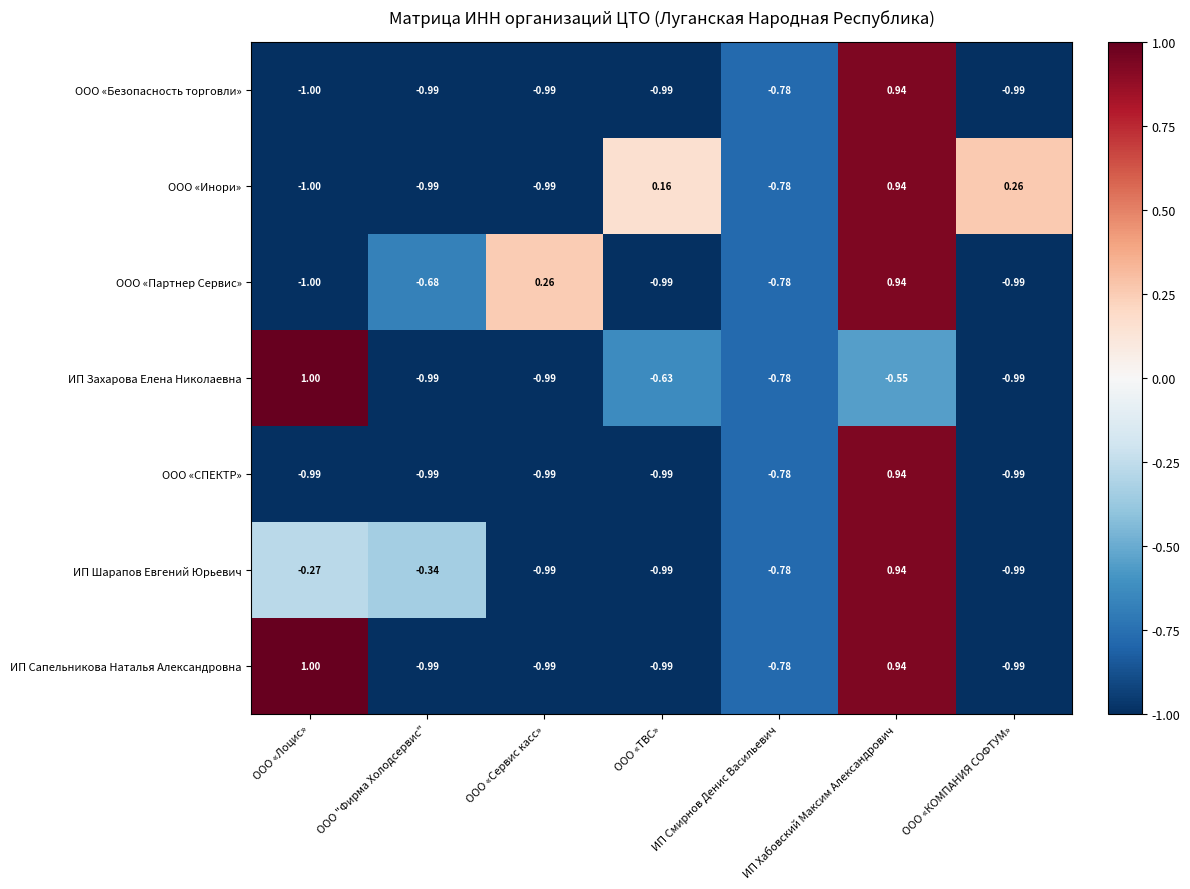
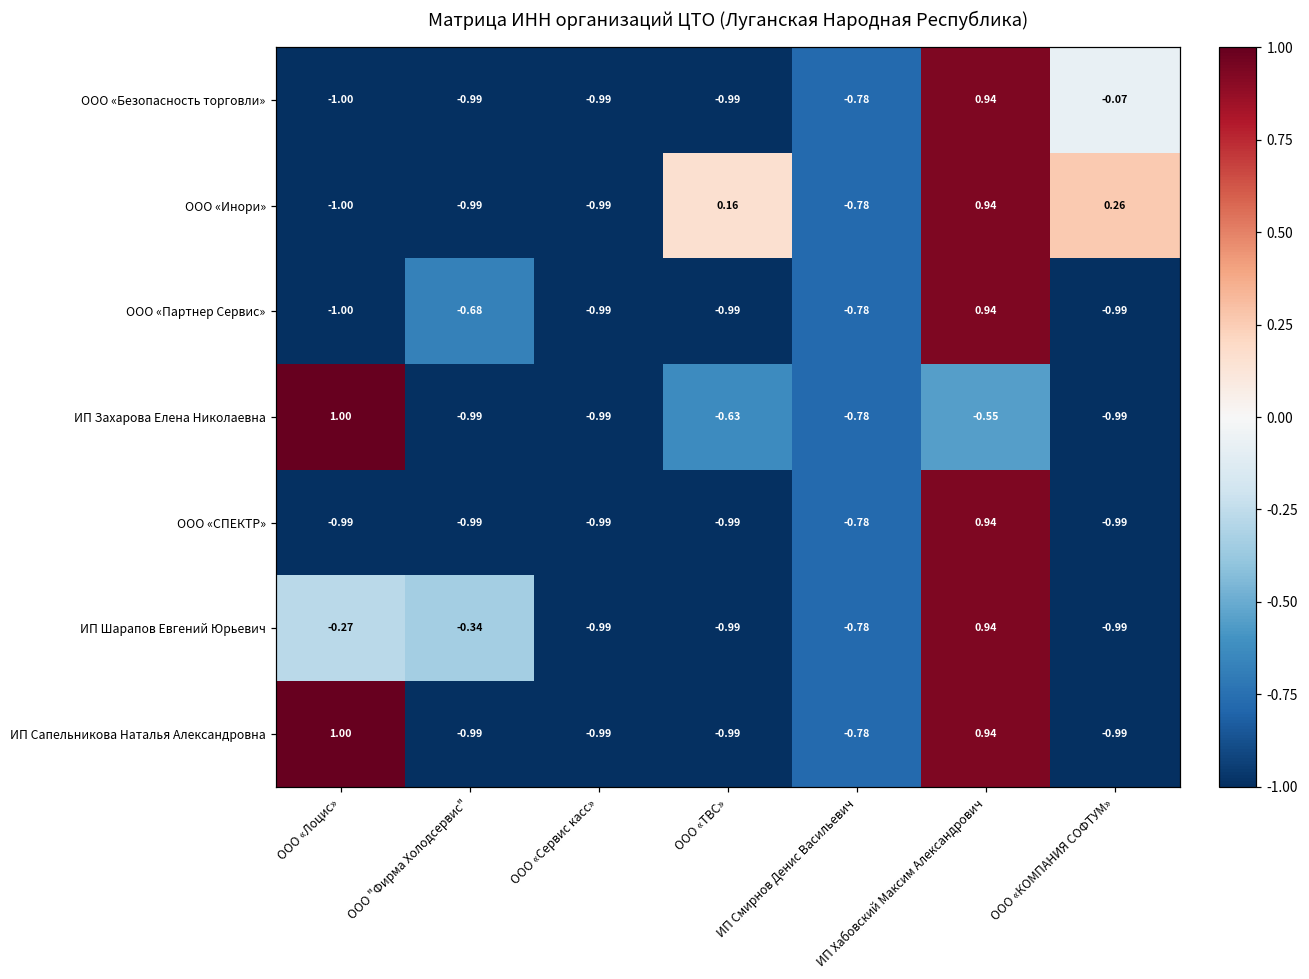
ООО «Безопасность торговли», ООО «КОМПАНИЯ СОФТУМ»: -0.99 -> -0.07
ООО «Партнер Сервис», ООО «Сервис касс»: 0.26 -> -0.99
